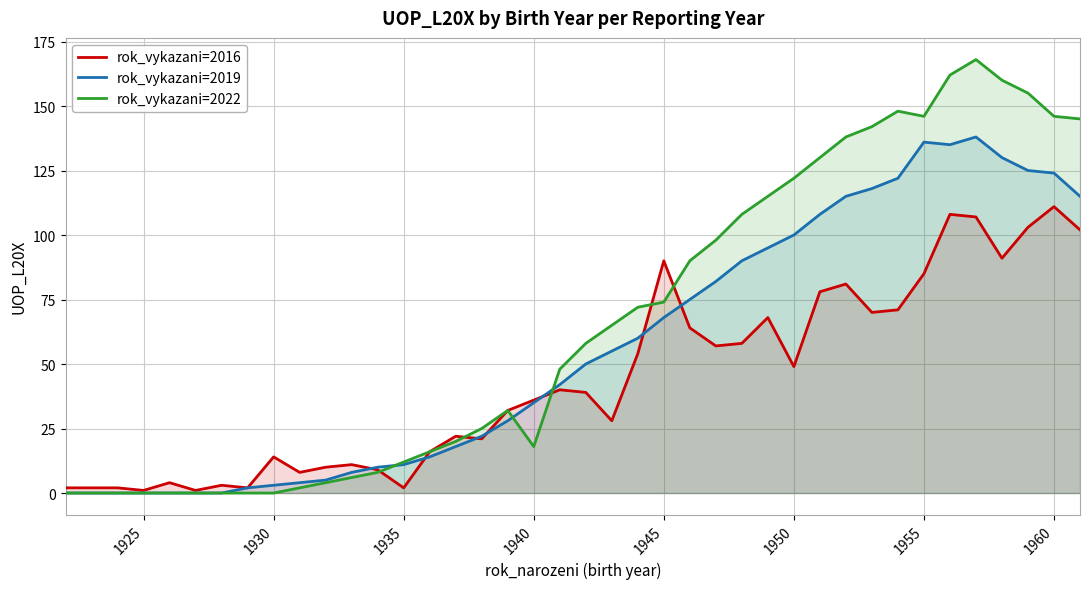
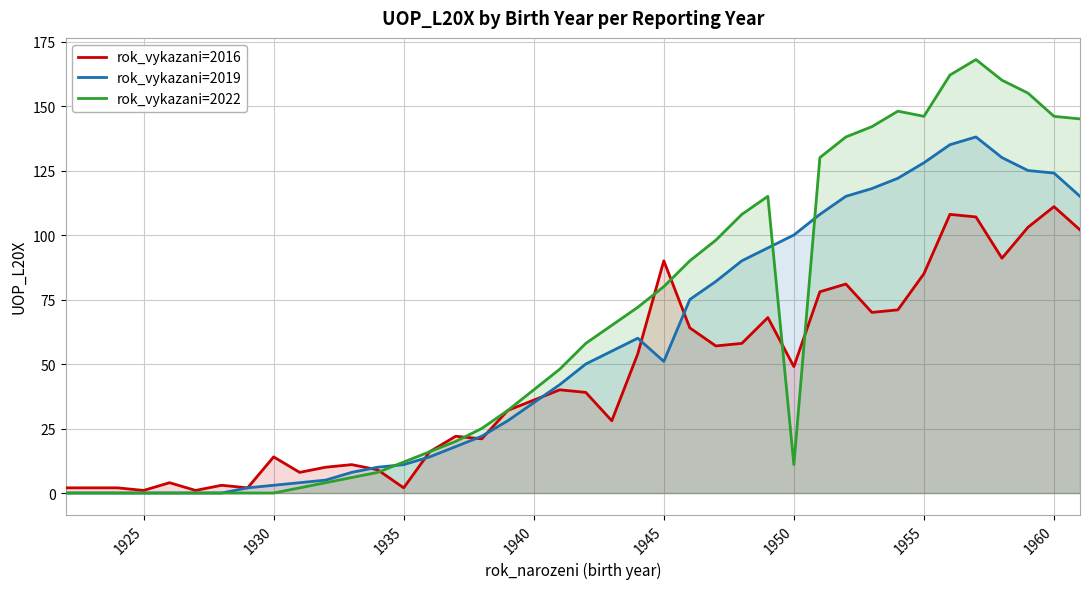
rok_vykazani=2022, 1940: 18 -> 40
rok_vykazani=2019, 1945: 68 -> 51
rok_vykazani=2022, 1945: 74 -> 80
rok_vykazani=2022, 1950: 122 -> 11
rok_vykazani=2019, 1955: 136 -> 128
